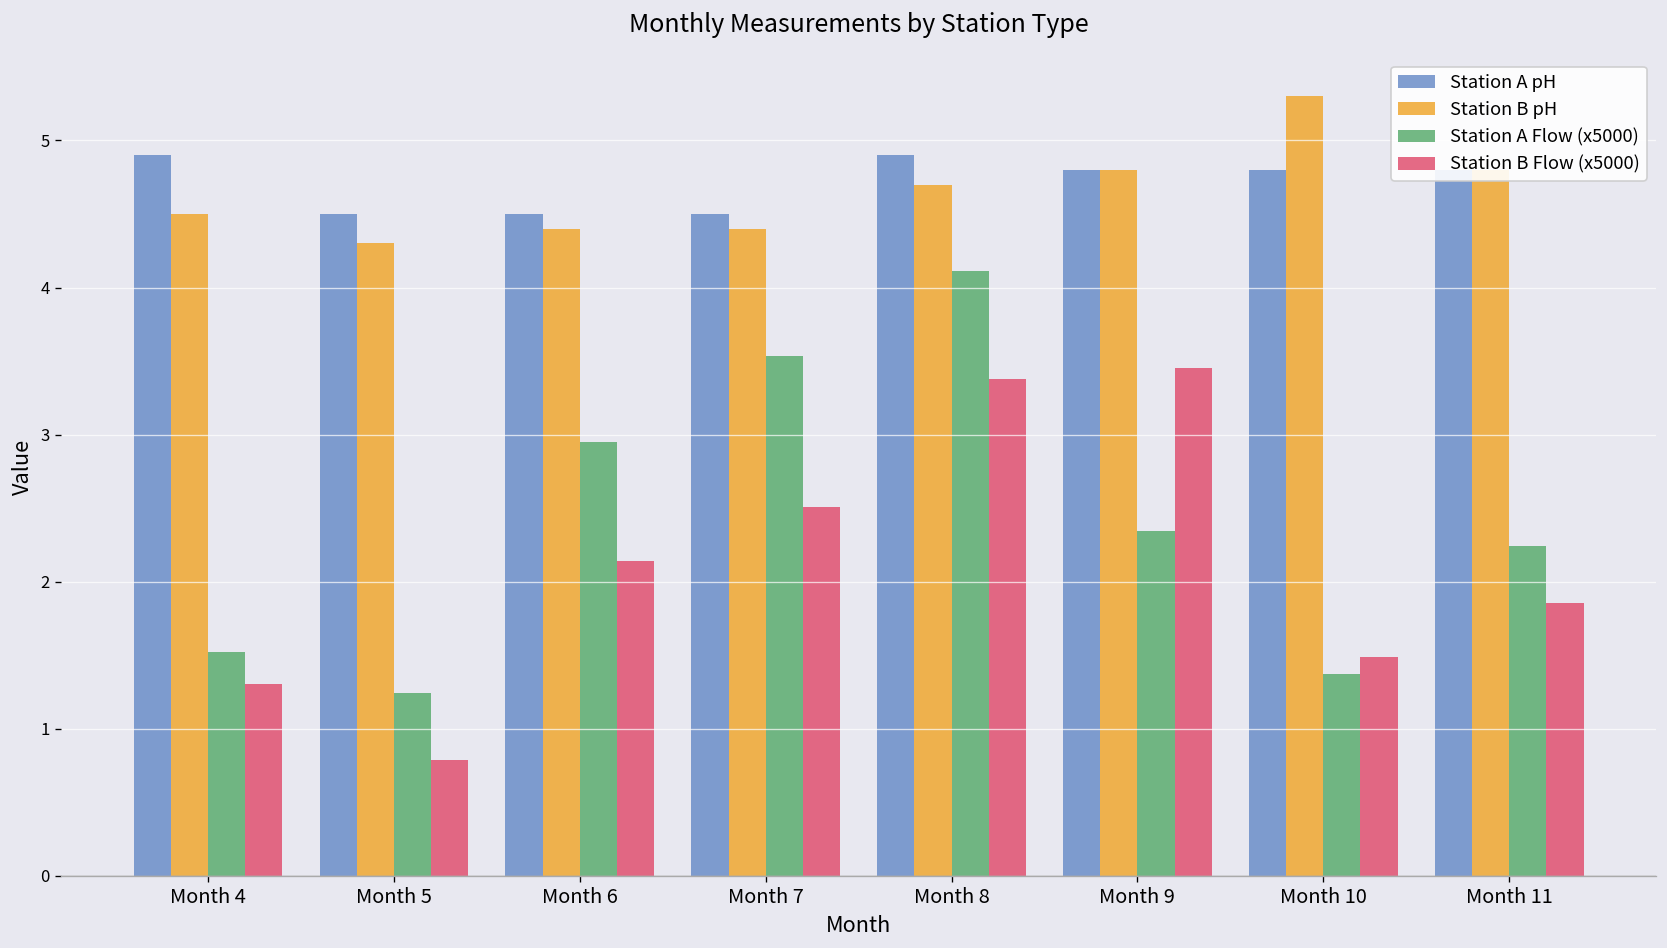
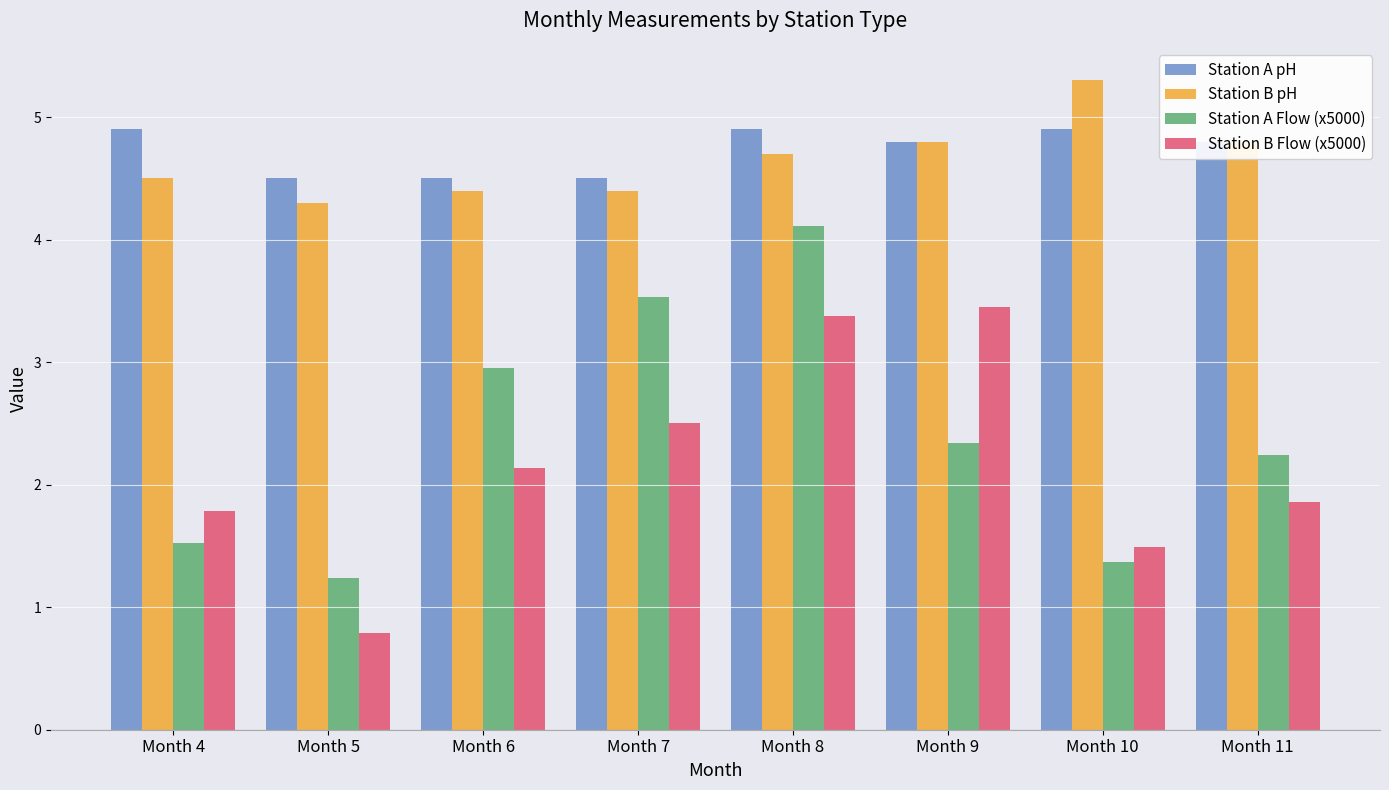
Station B Flow (x5000), Month 4: 1.31 -> 1.79
Station A pH, Month 10: 4.8 -> 4.9
